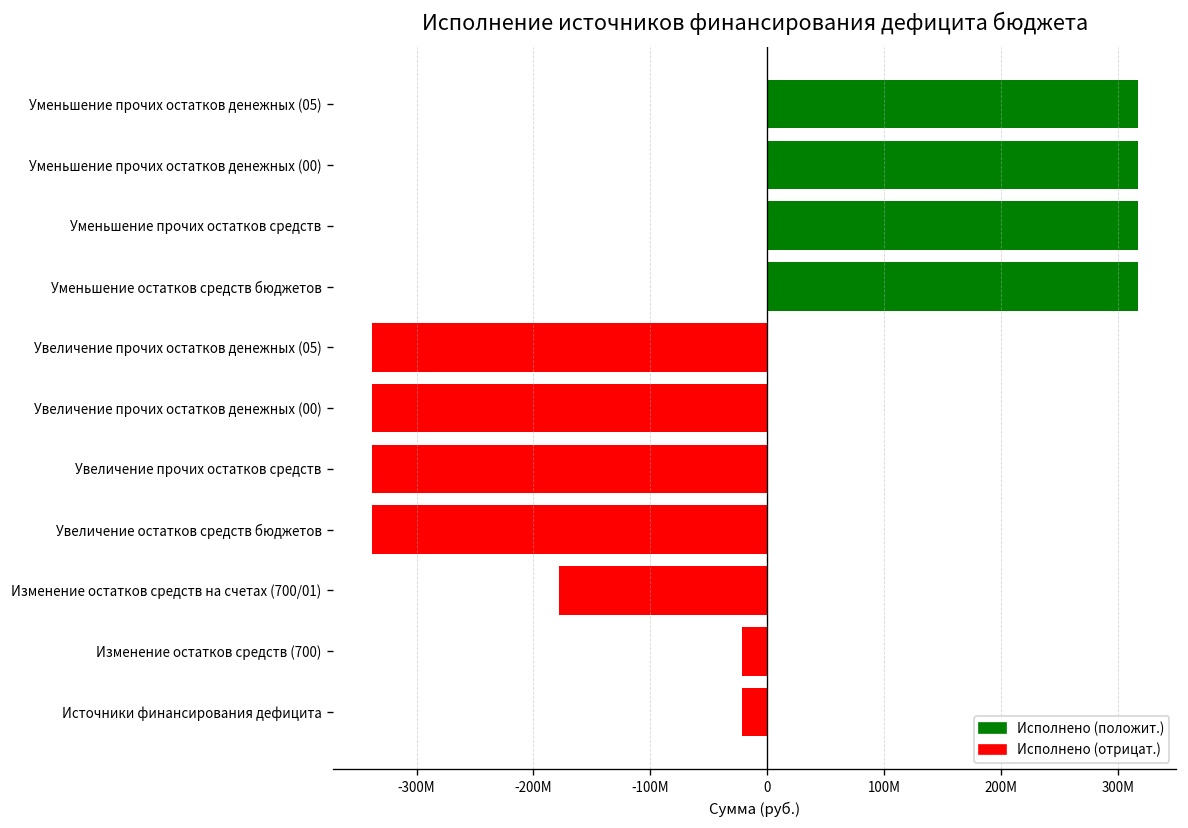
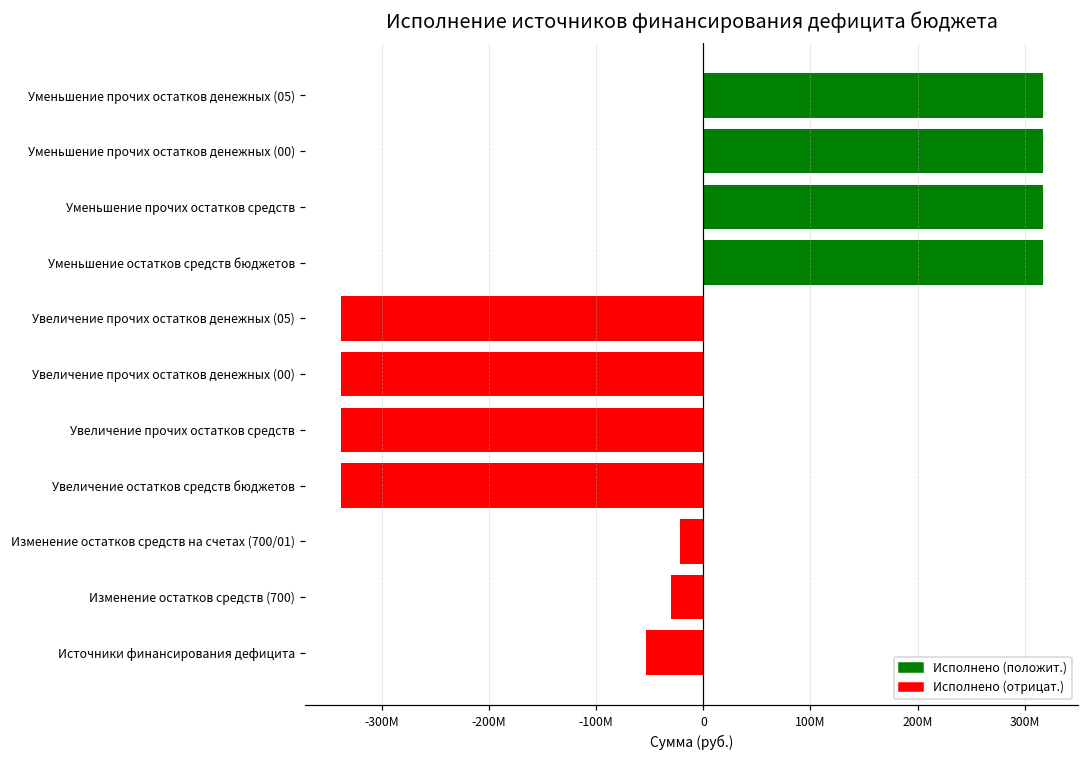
Изменение остатков средств на счетах (700/01): -180000000 -> -20000000
Изменение остатков средств (700): -20000000 -> -30000000
Источники финансирования дефицита: -20000000 -> -50000000
